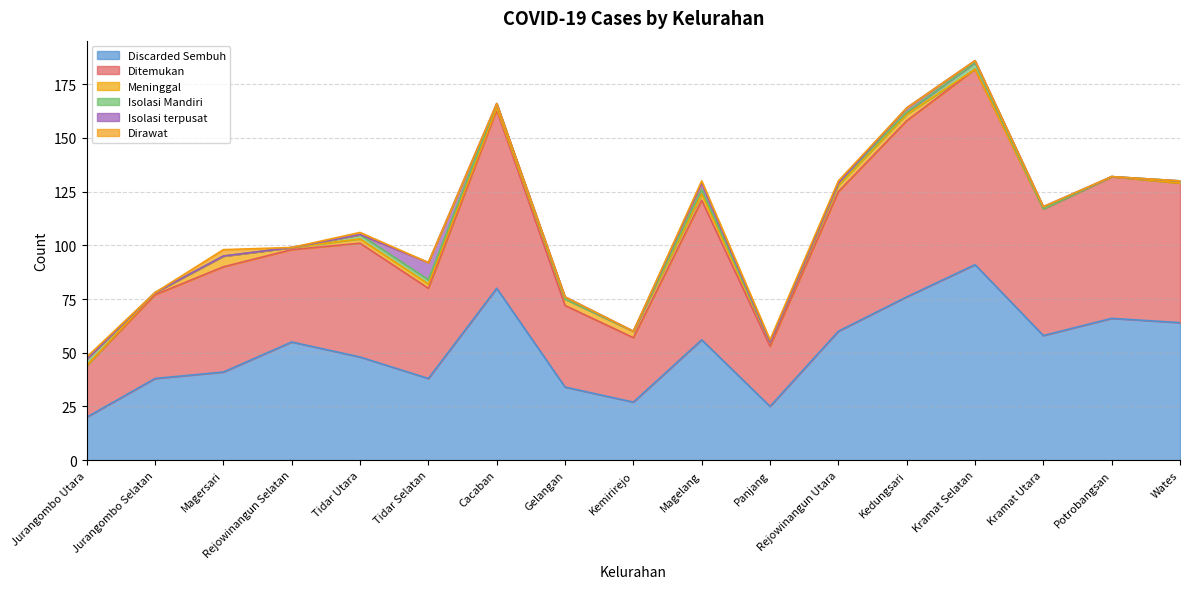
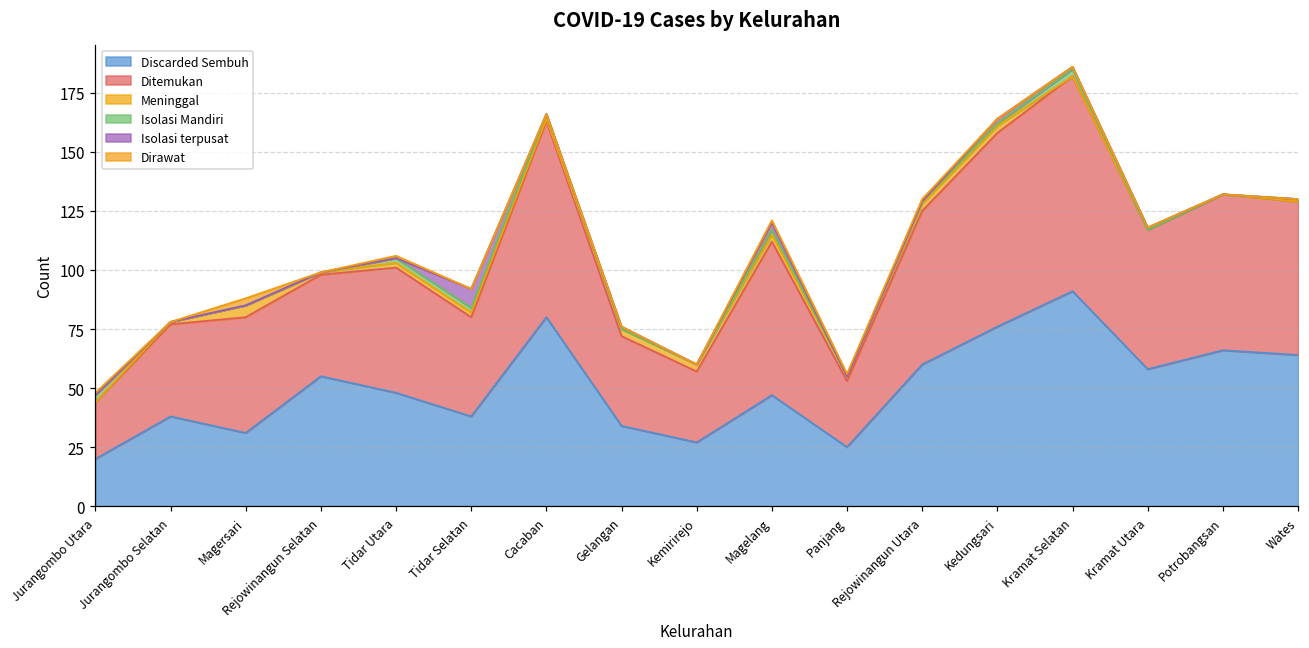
Discarded Sembuh, Magersari: 41 -> 31
Discarded Sembuh, Magelang: 56 -> 47
